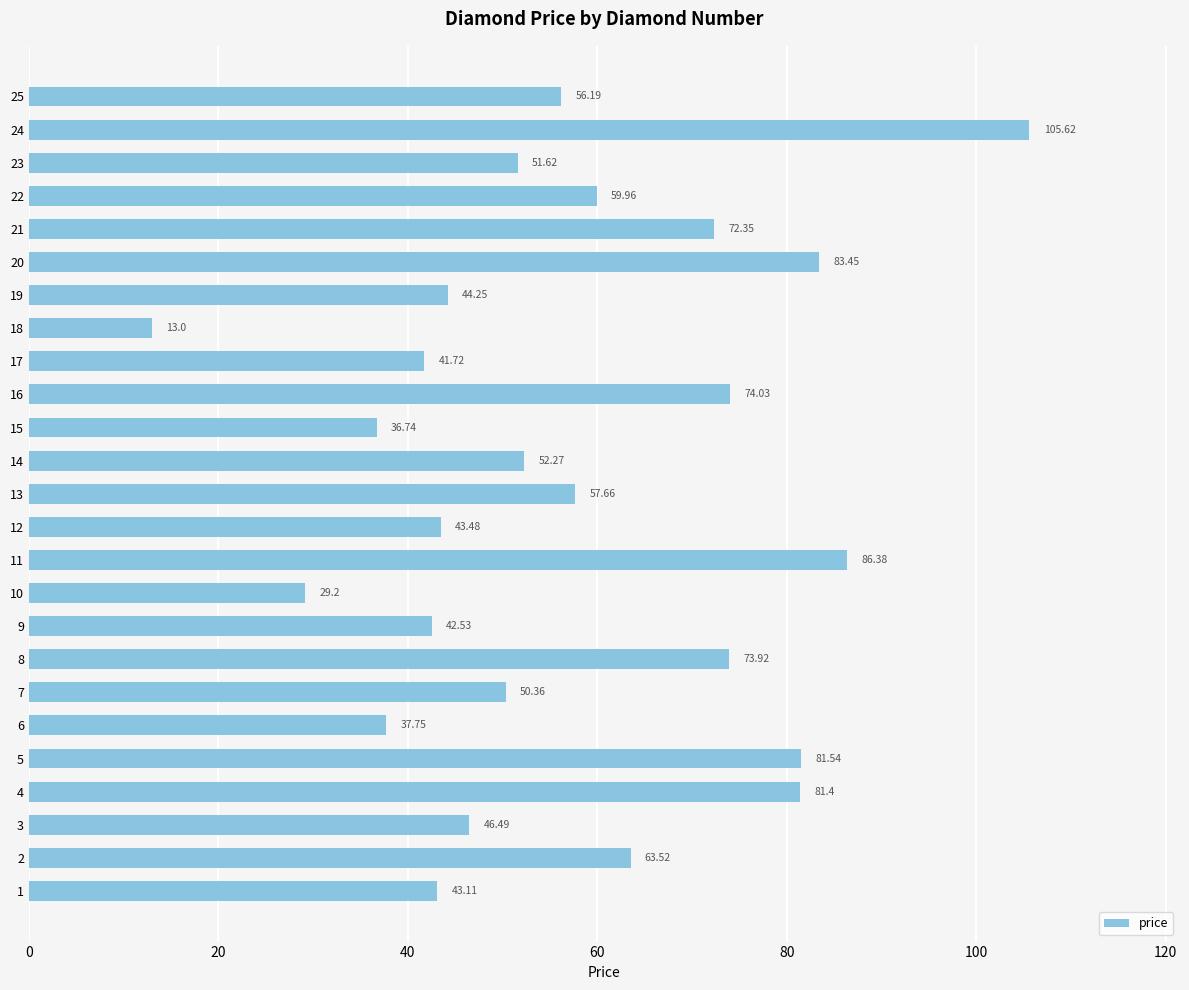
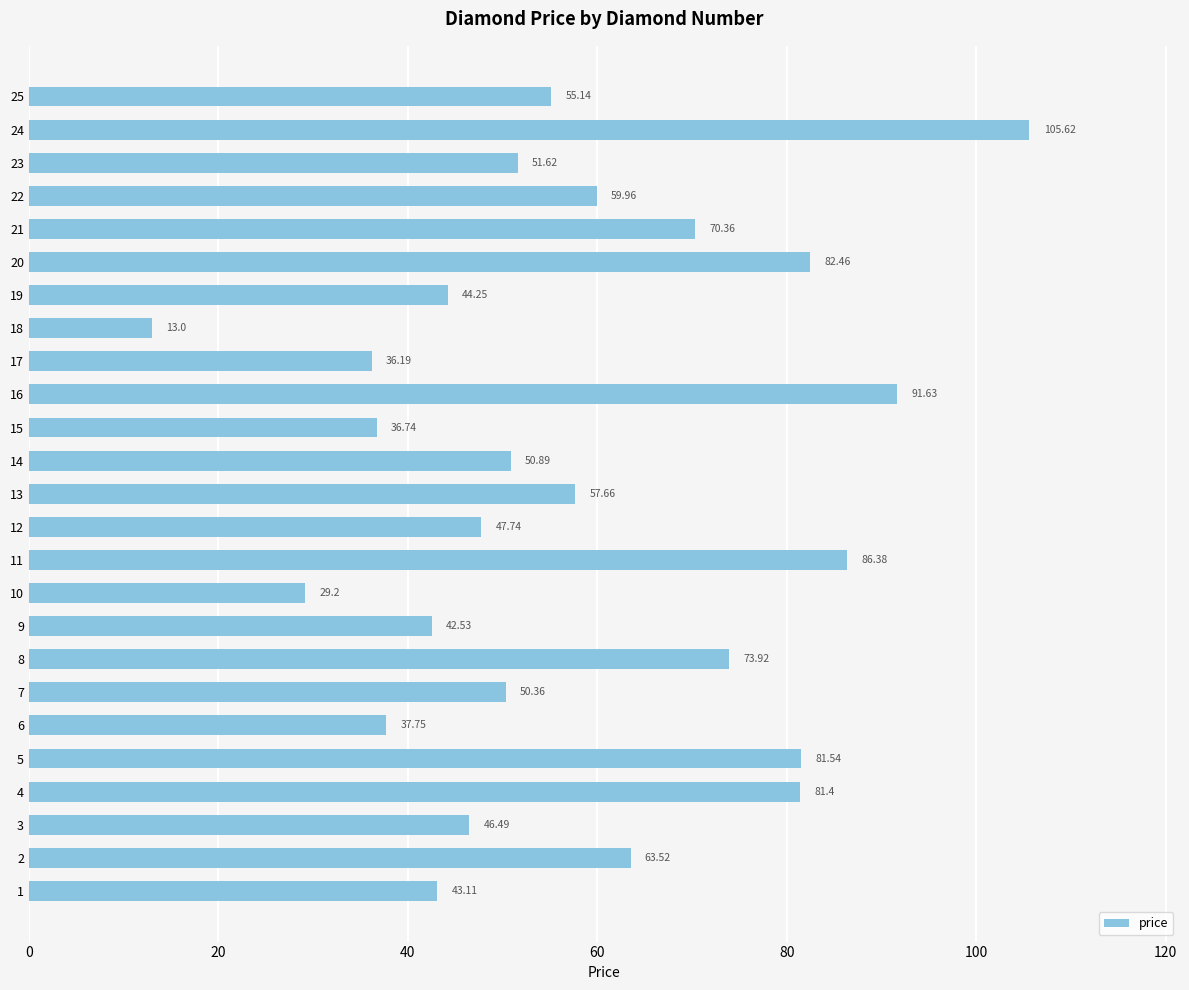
25: 56.19 -> 55.14
21: 72.35 -> 70.36
20: 83.45 -> 82.46
17: 41.72 -> 36.19
16: 74.03 -> 91.63
14: 52.27 -> 50.89
12: 43.48 -> 47.74
